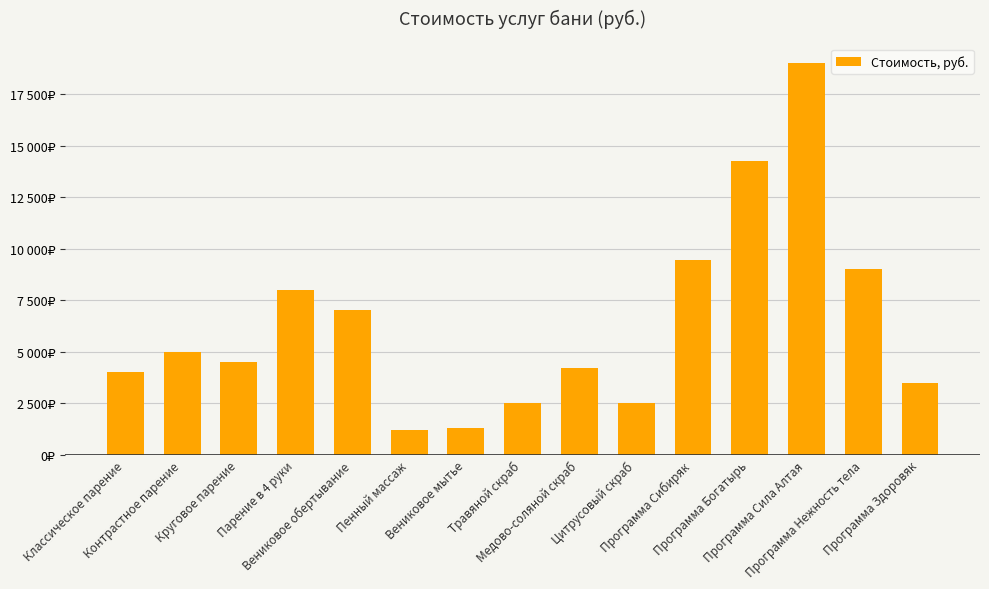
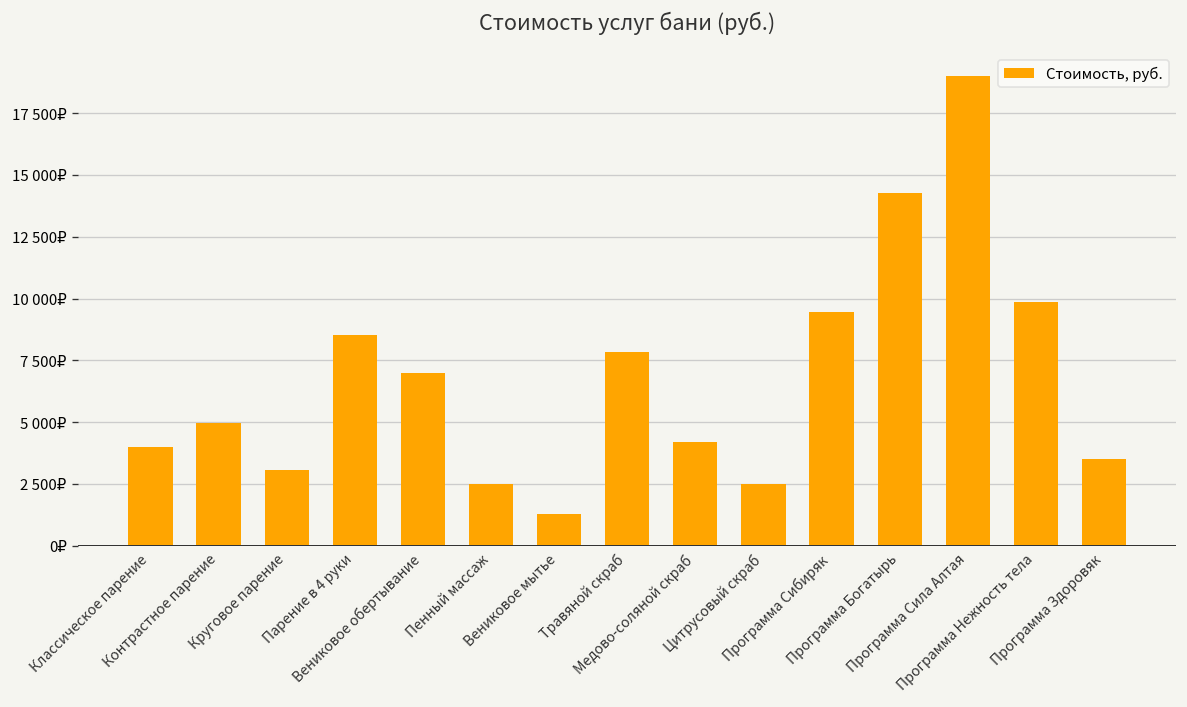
Круговое парение: 4500₽ -> 3100₽
Парение в 4 руки: 8000₽ -> 8500₽
Пенный массаж: 1200₽ -> 2500₽
Травяной скраб: 2500₽ -> 7900₽
Программа Нежность тела: 9000₽ -> 9900₽
